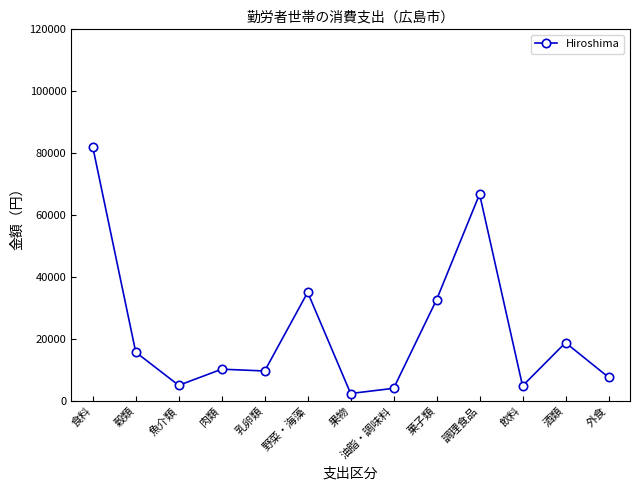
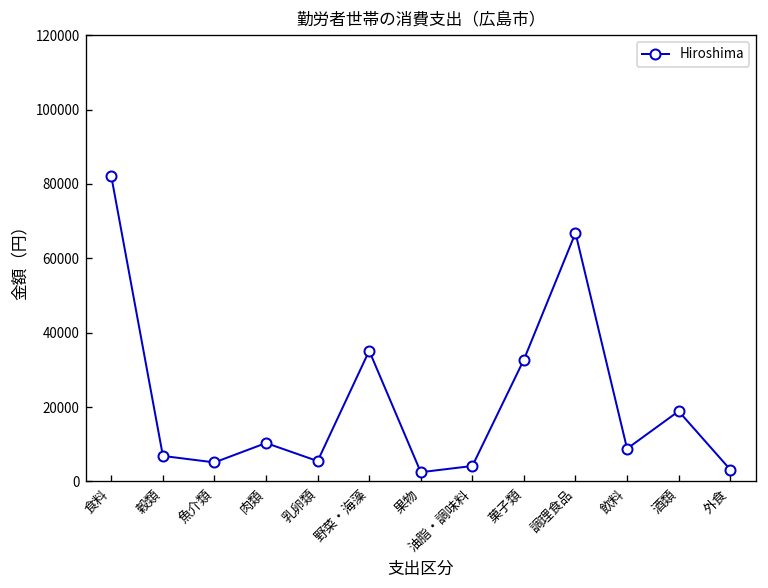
穀類: 16000 -> 7000
乳卵類: 10000 -> 5000
飲料: 5000 -> 9000
外食: 8000 -> 3000
